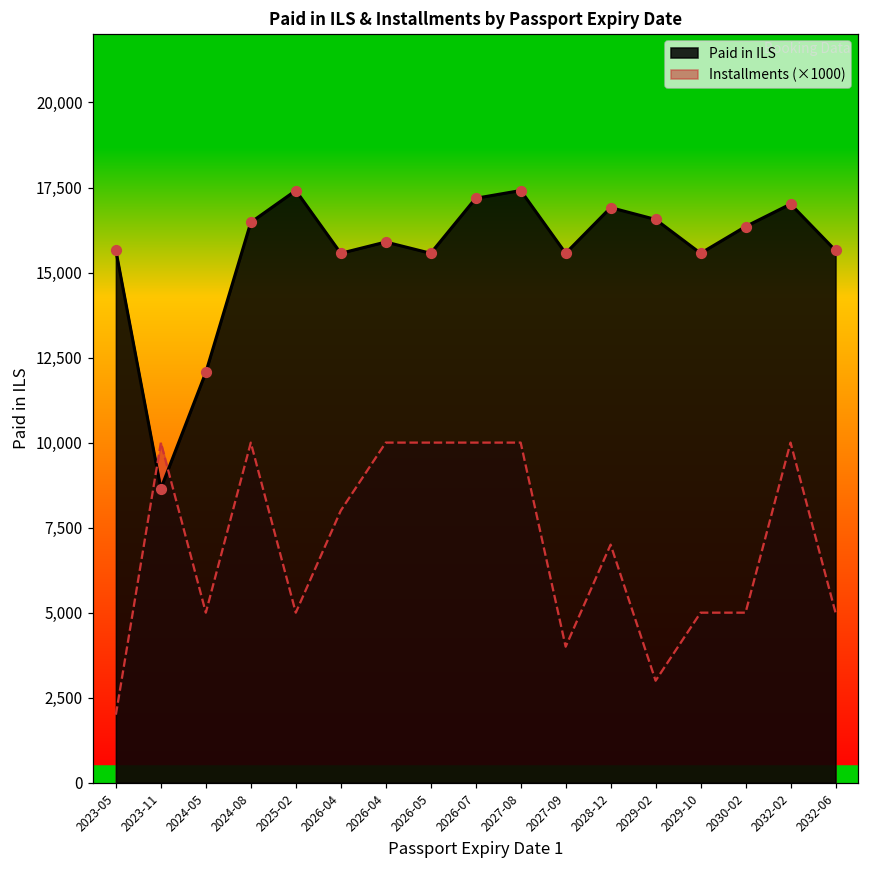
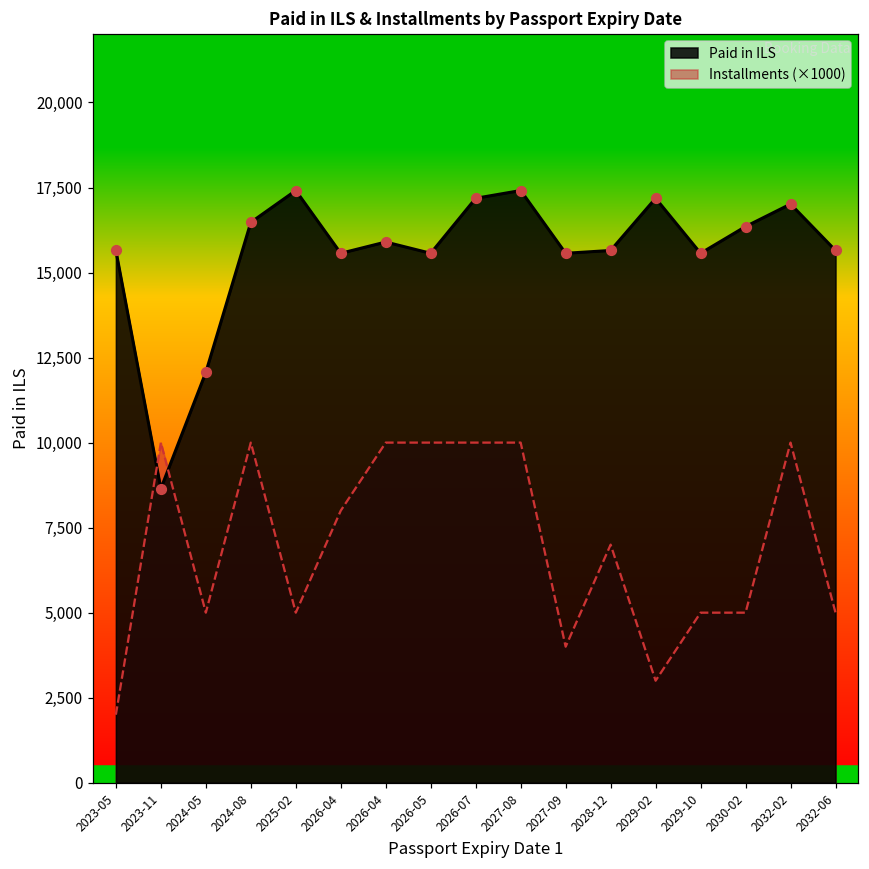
Paid in ILS, 2028-12: 16,900 -> 15,600
Paid in ILS, 2029-02: 16,600 -> 17,200
